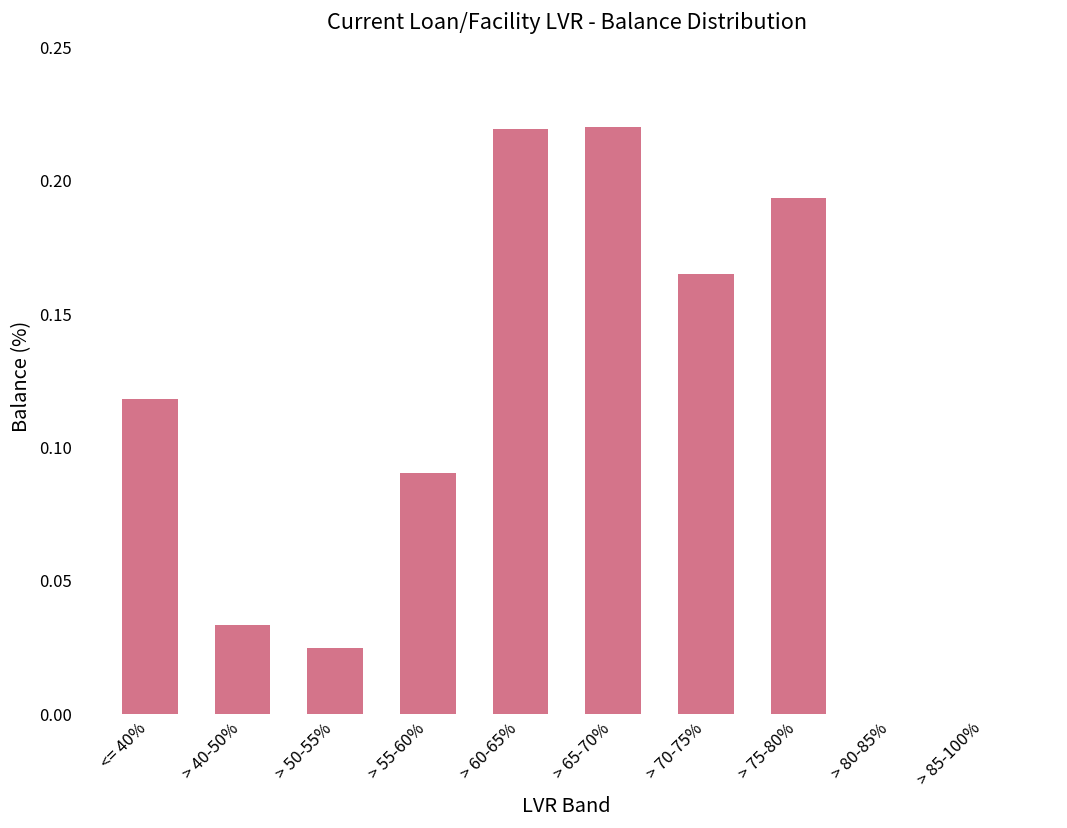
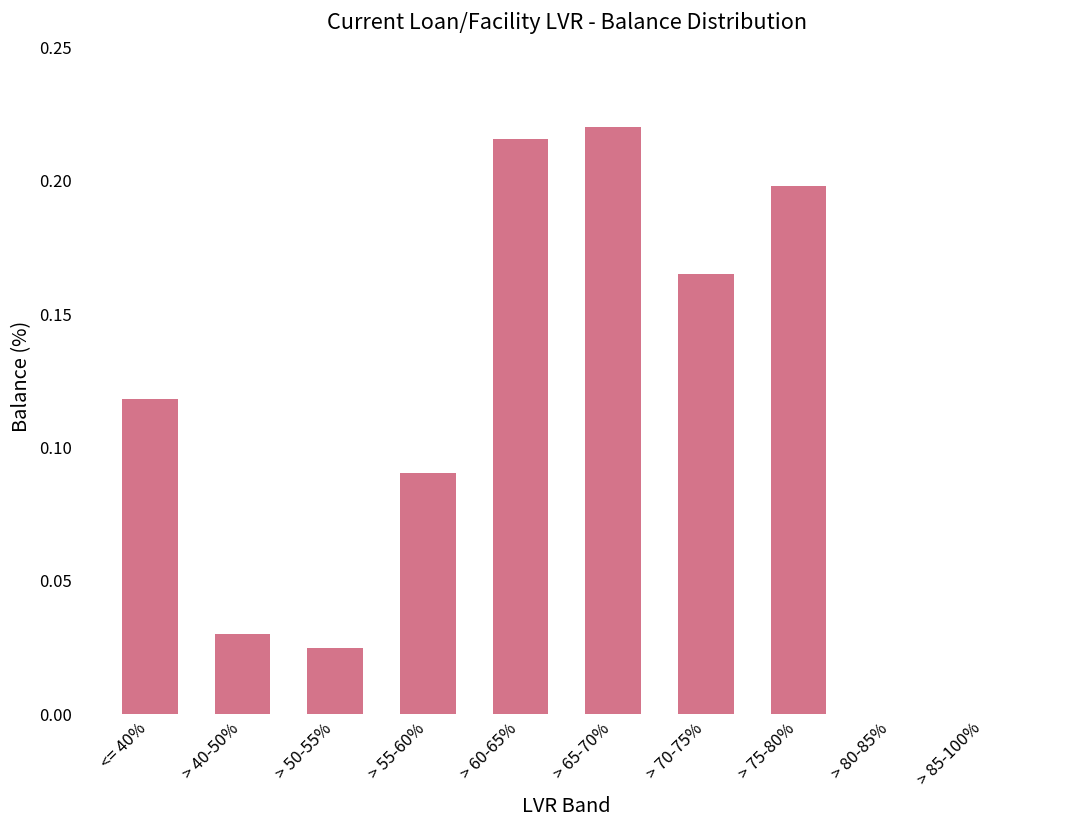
> 40-50%: 0.034 -> 0.030
> 60-65%: 0.220 -> 0.216
> 75-80%: 0.194 -> 0.198
